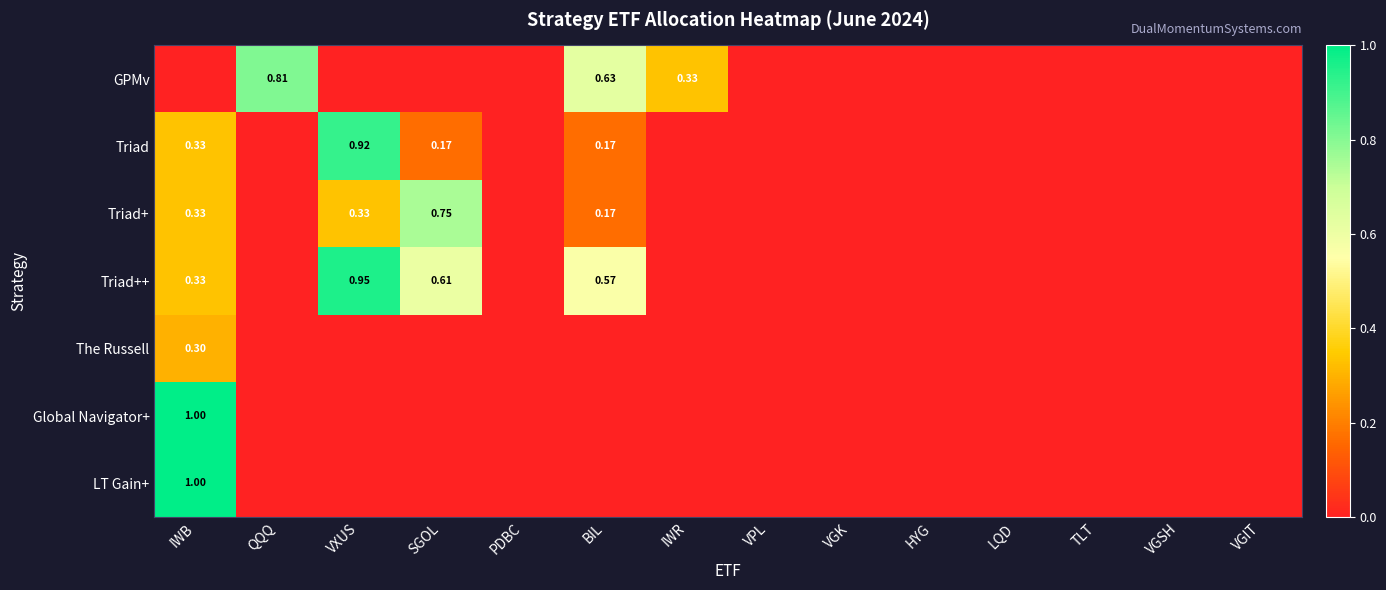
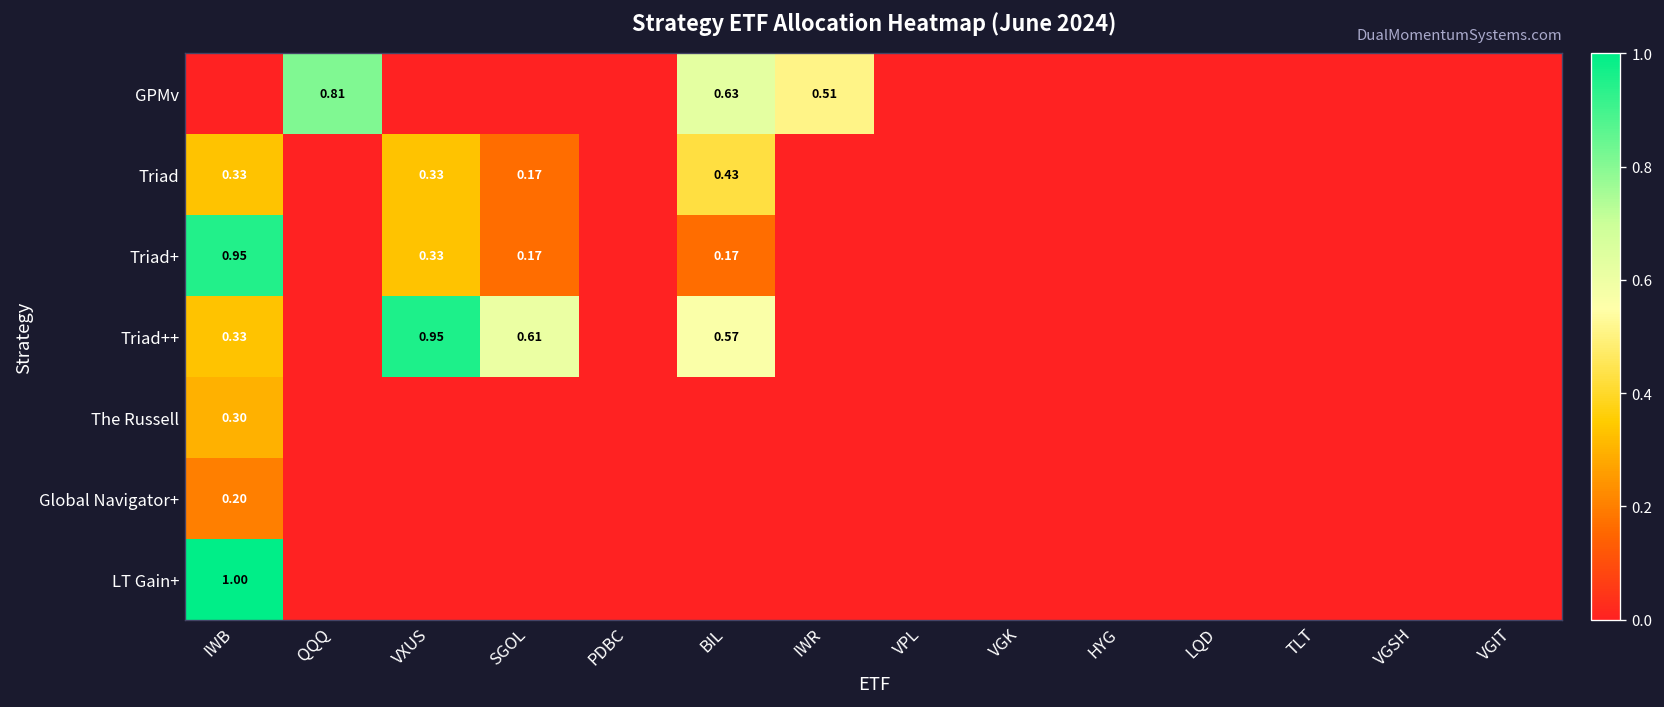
GPMv, IWR: 0.33 -> 0.51
Triad, VXUS: 0.92 -> 0.33
Triad, BIL: 0.17 -> 0.43
Triad+, IWB: 0.33 -> 0.95
Triad+, SGOL: 0.75 -> 0.17
Global Navigator+, IWB: 1.00 -> 0.20
